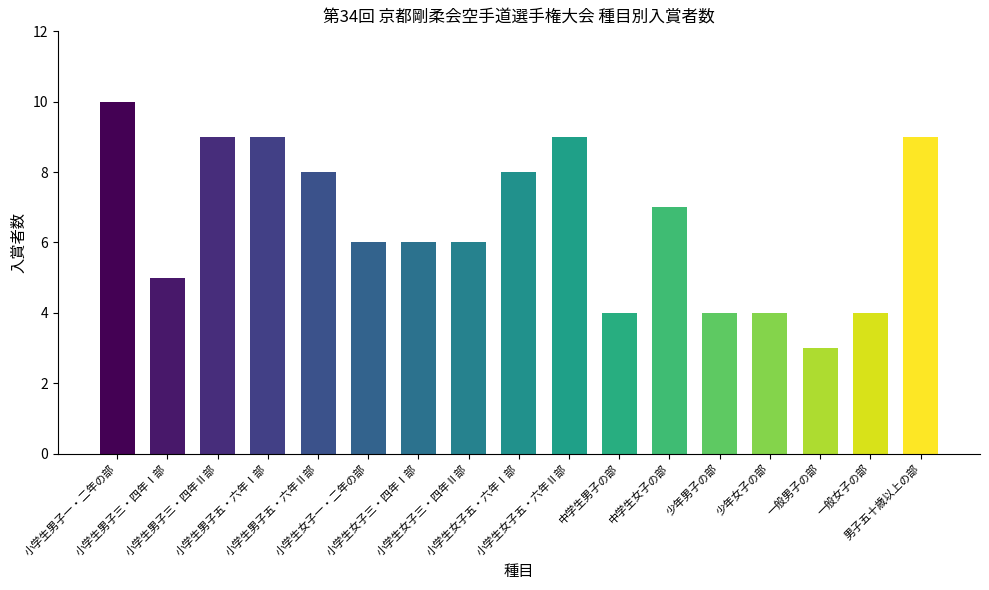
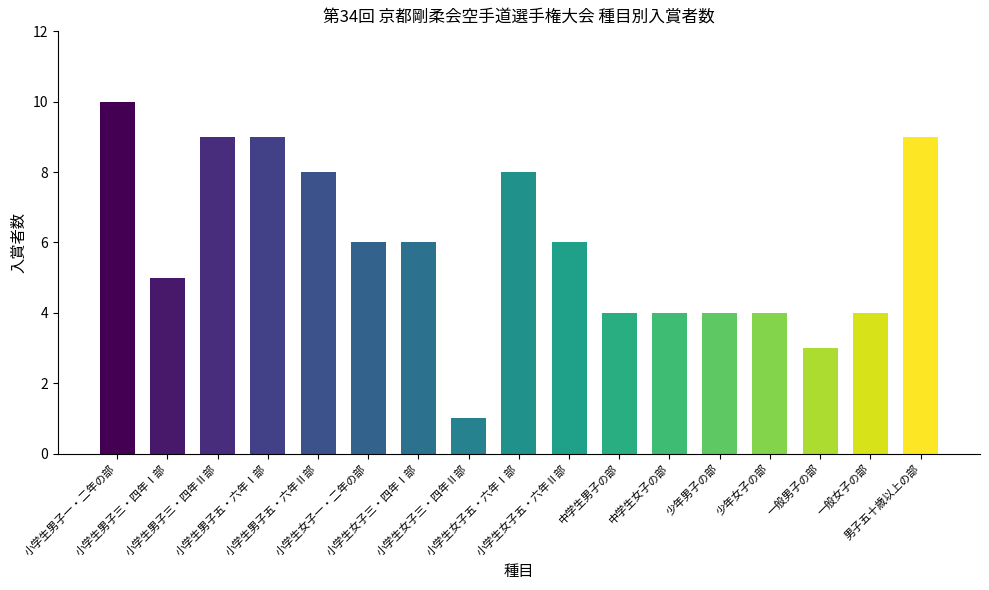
小学生女子三・四年Ⅱ部: 6 -> 1
小学生女子五・六年Ⅱ部: 9 -> 6
中学生女子の部: 7 -> 4
